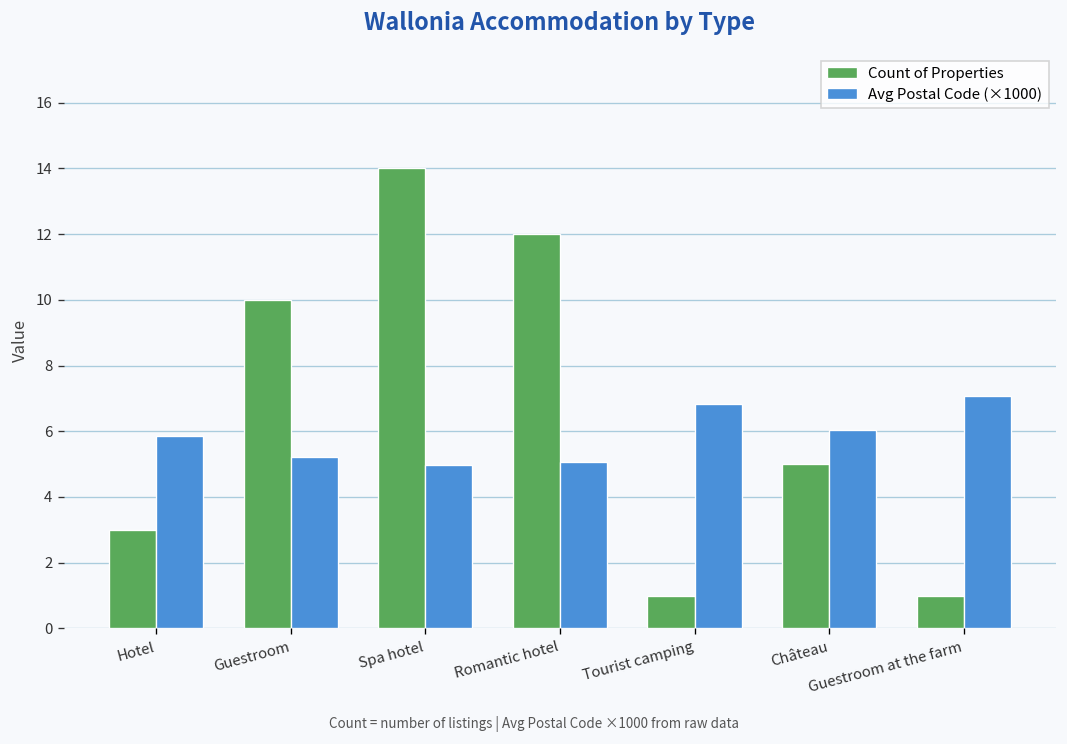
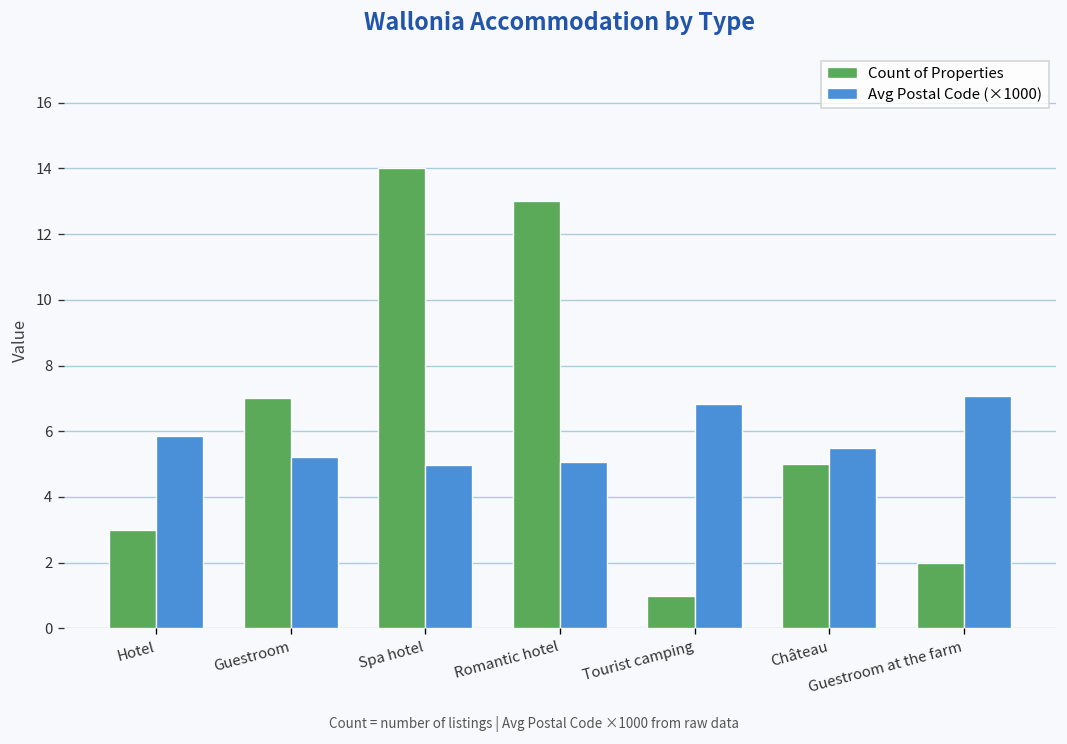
Count of Properties, Guestroom: 10 -> 7
Count of Properties, Romantic hotel: 12 -> 13
Avg Postal Code (×1000), Château: 6.0 -> 5.5
Count of Properties, Guestroom at the farm: 1 -> 2
